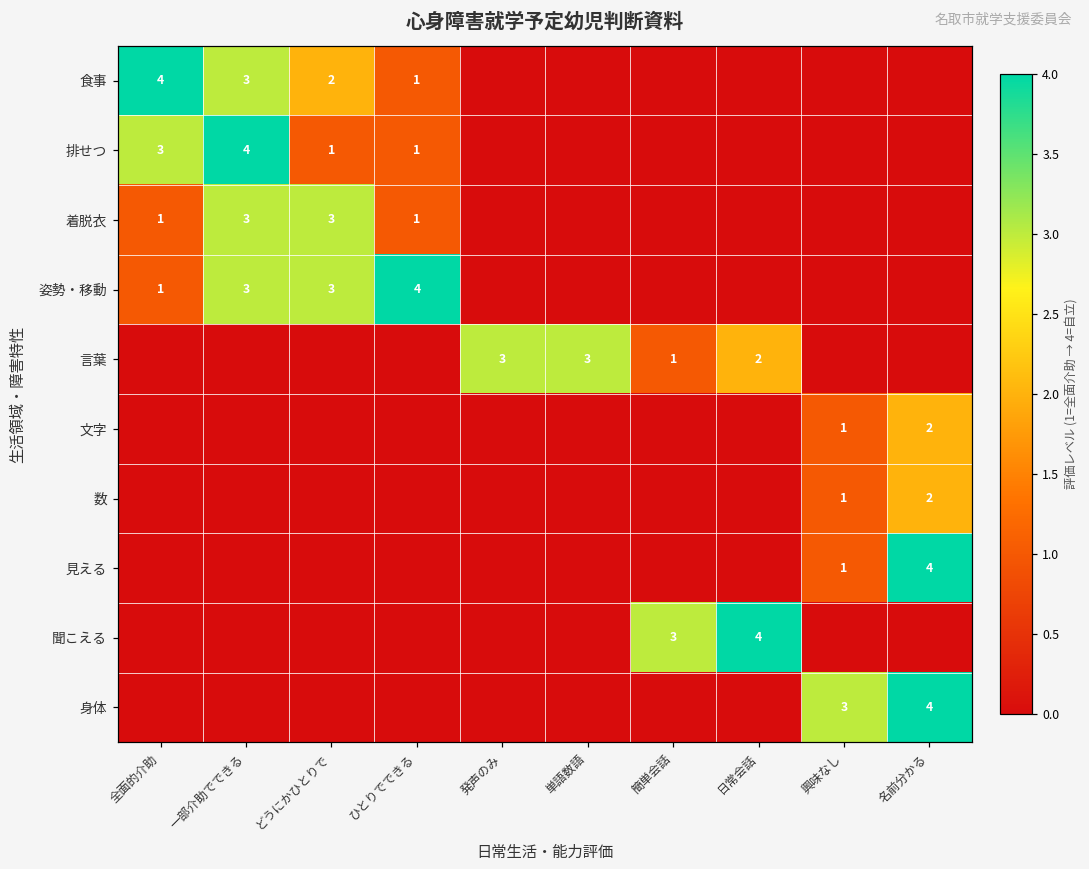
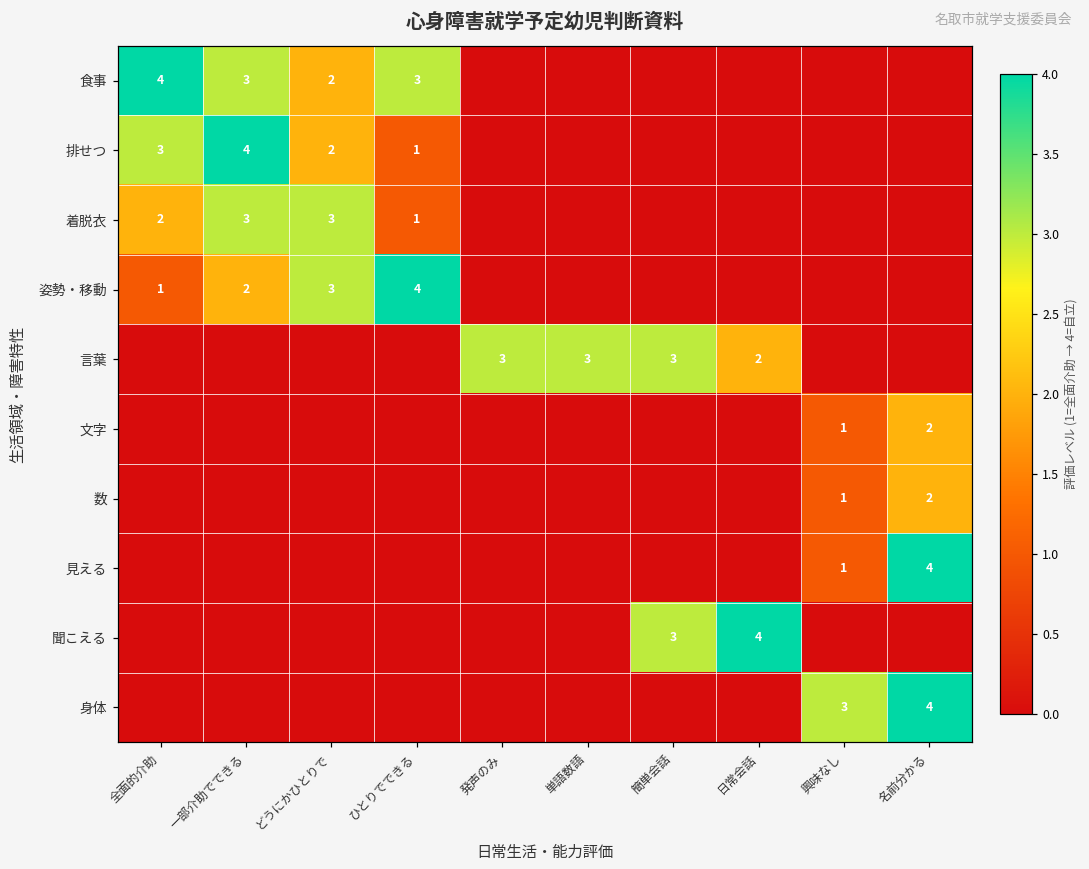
食事, ひとりでできる: 1 -> 3
排せつ, どうにかひとりで: 1 -> 2
着脱衣, 全面的介助: 1 -> 2
姿勢・移動, 一部介助でできる: 3 -> 2
言葉, 簡単会話: 1 -> 3
